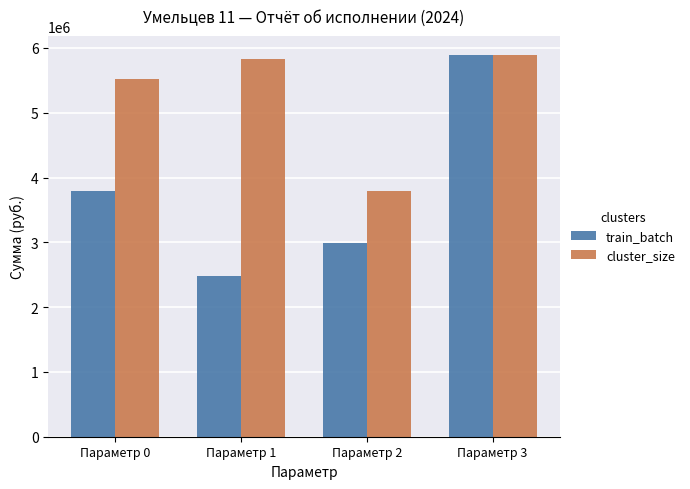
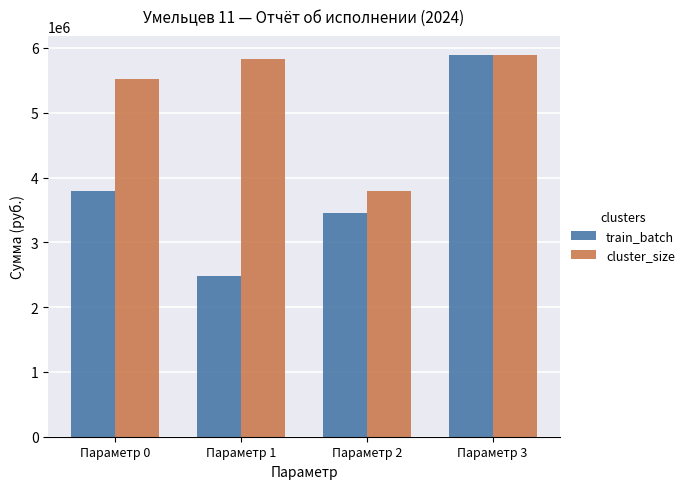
train_batch, Параметр 2: 3000000 -> 3400000
